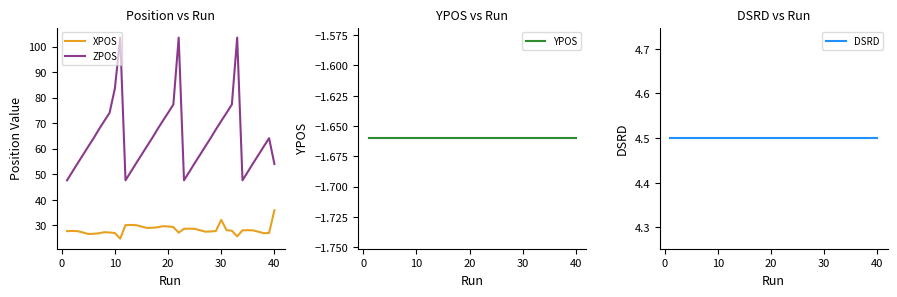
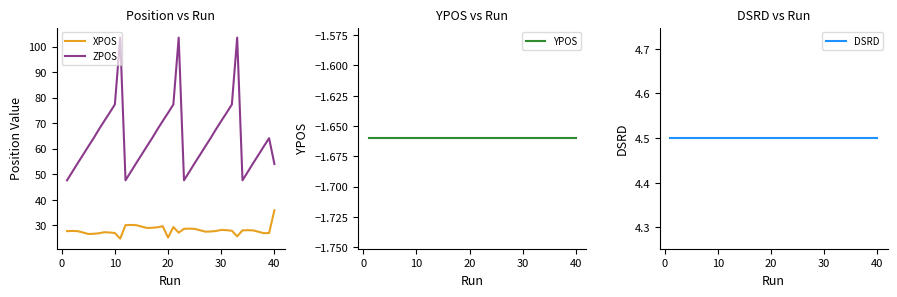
Position vs Run, ZPOS, 10: 84 -> 77
Position vs Run, XPOS, 20: 30 -> 25
Position vs Run, XPOS, 30: 32 -> 28
